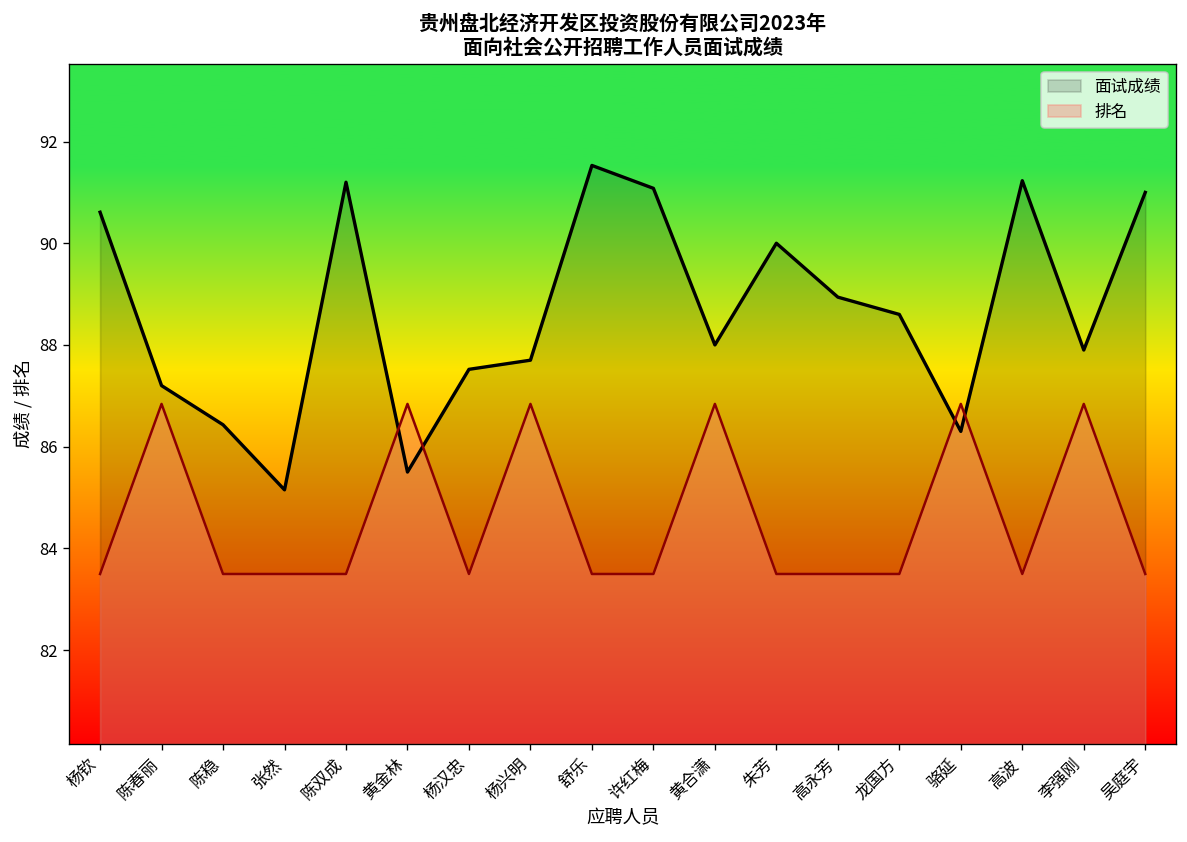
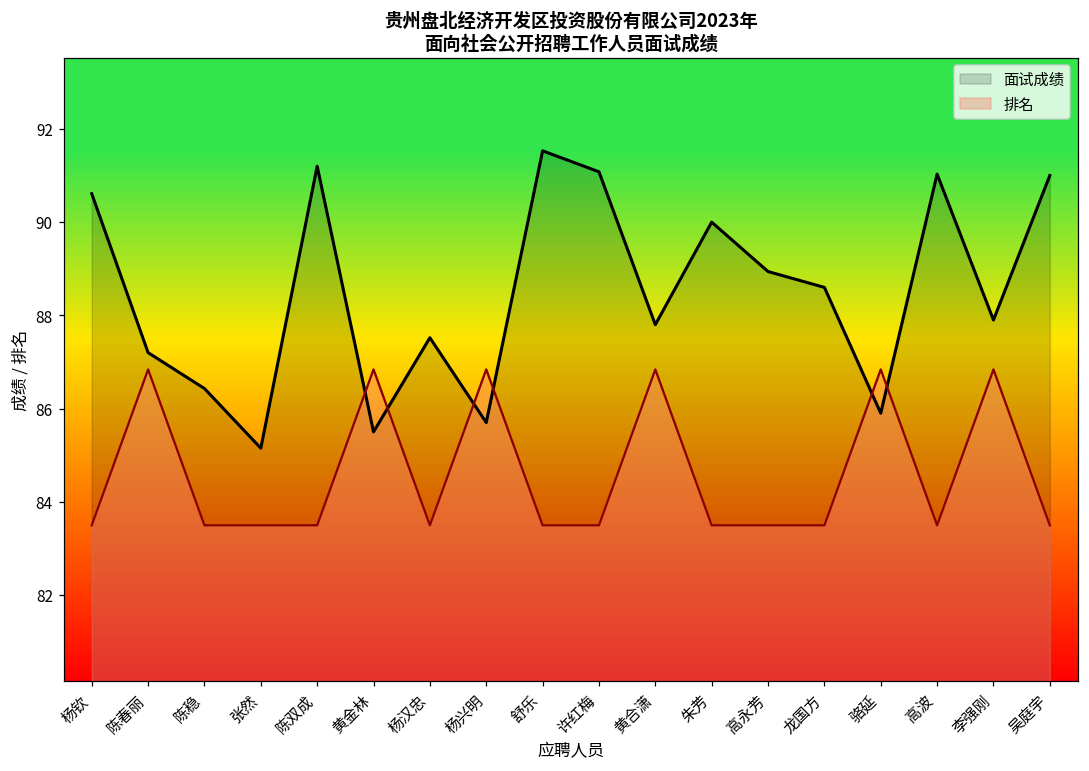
面试成绩, 杨兴明: 87.7 -> 85.7
面试成绩, 黄合潇: 88.0 -> 87.8
面试成绩, 骆延: 86.3 -> 85.9
面试成绩, 高波: 91.2 -> 91.0
